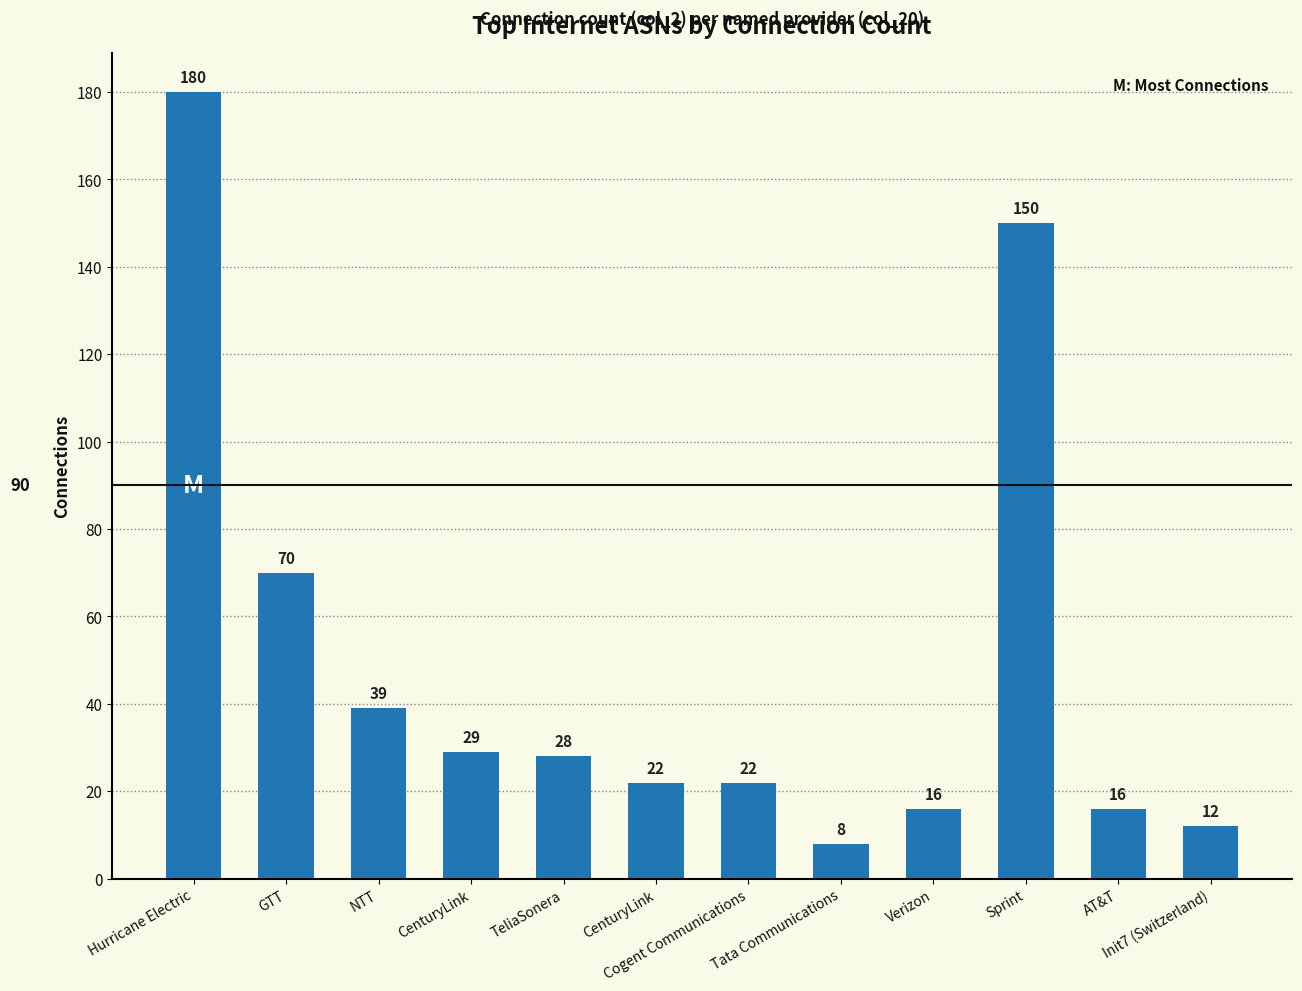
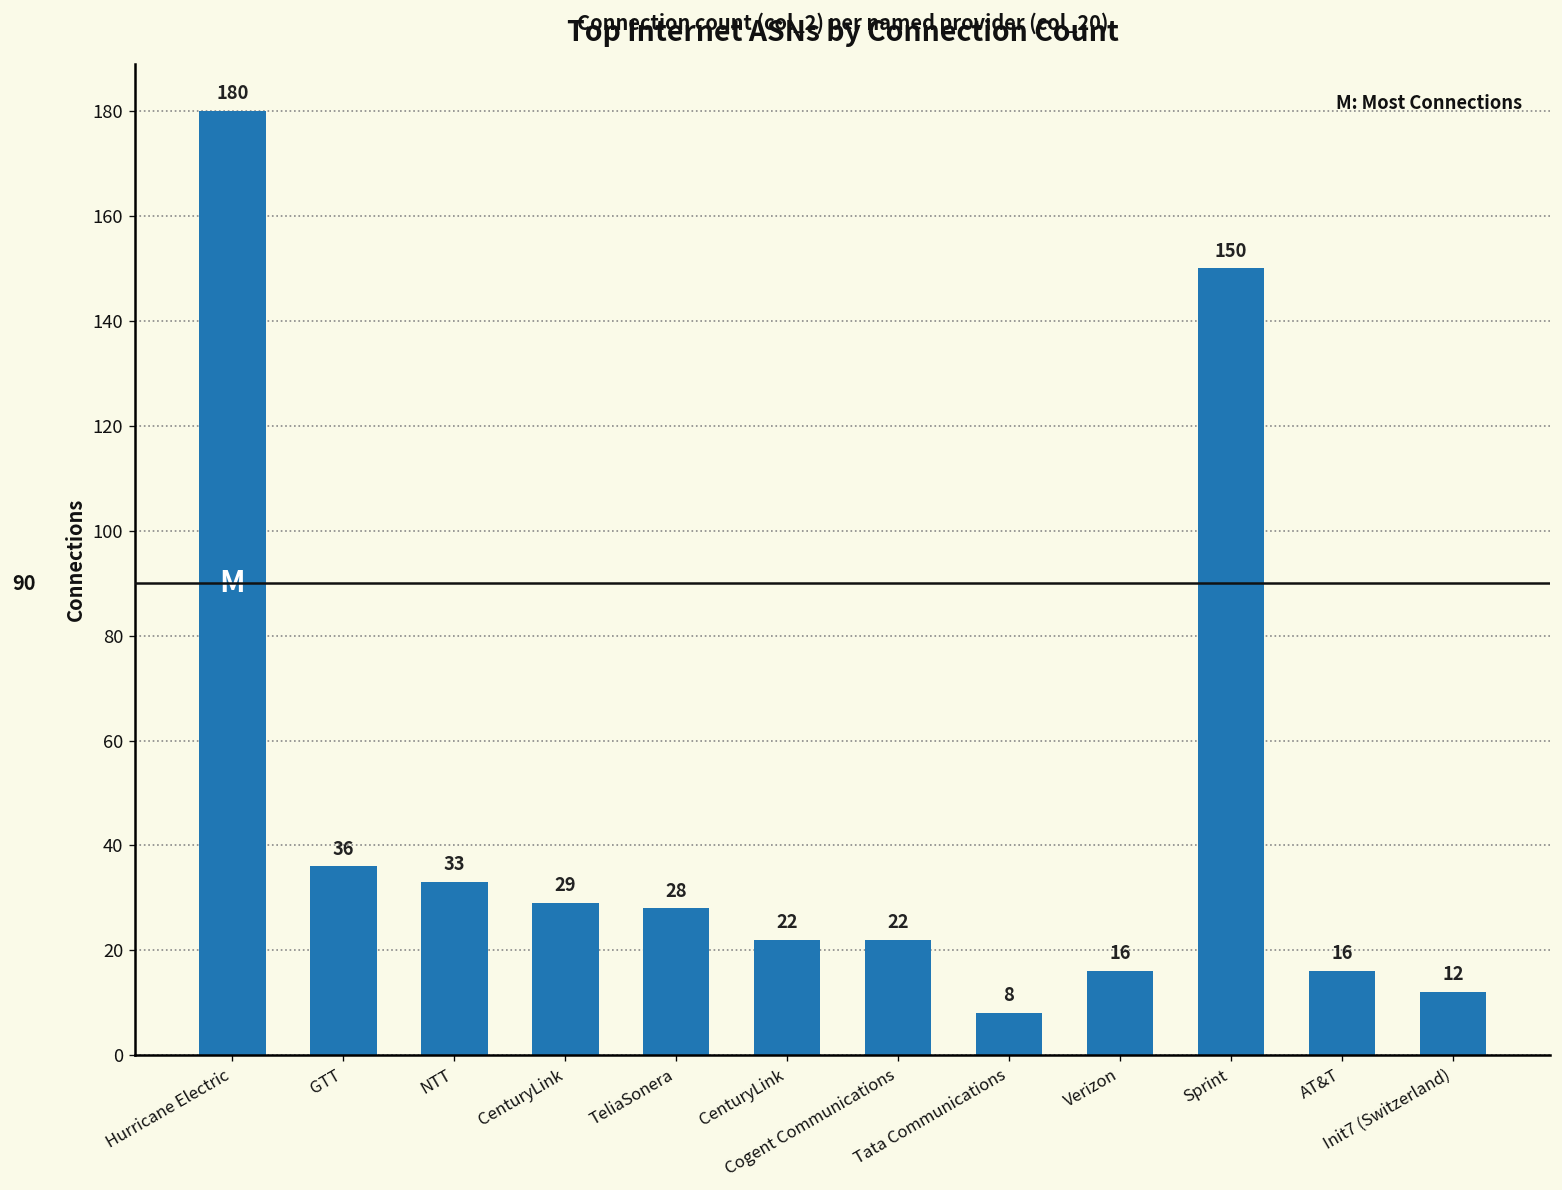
GTT: 70 -> 36
NTT: 39 -> 33
